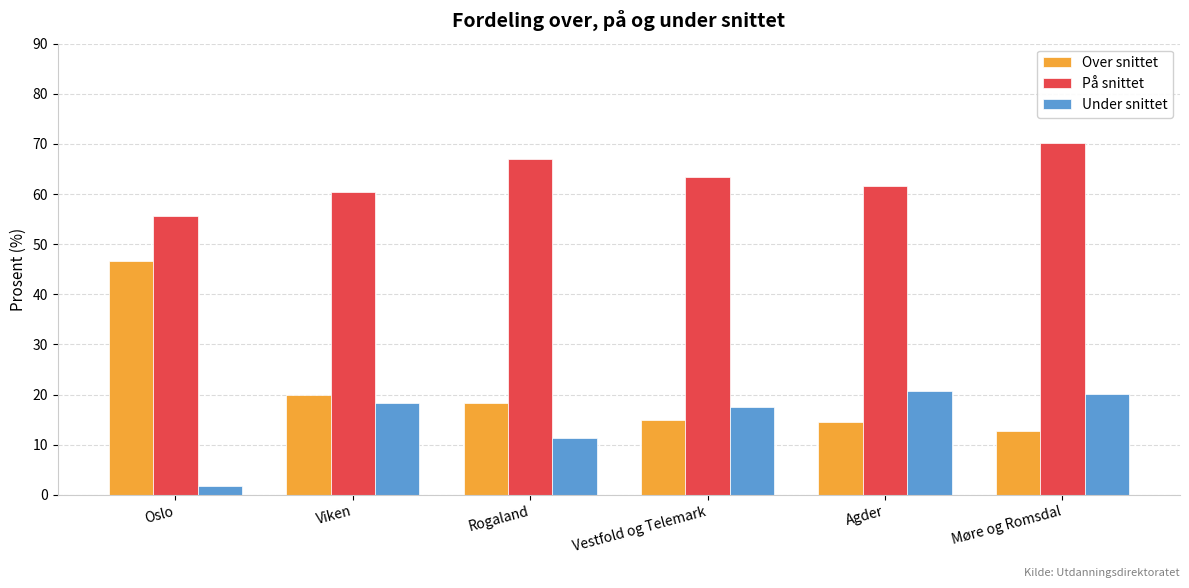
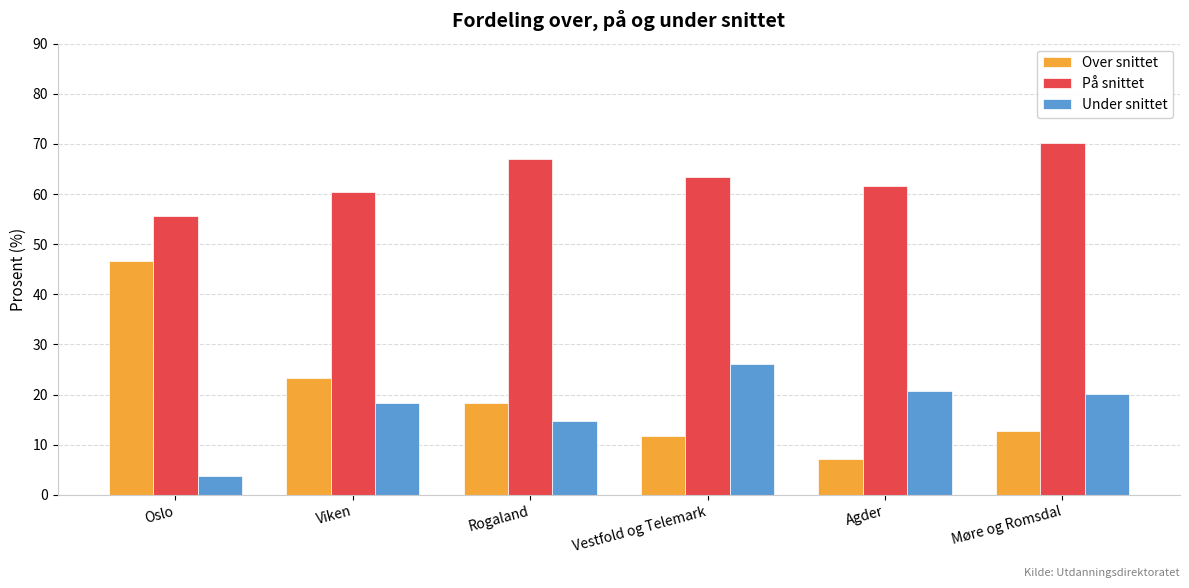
Under snittet, Oslo: 2 -> 4
Over snittet, Viken: 20 -> 23
Under snittet, Rogaland: 11 -> 15
Over snittet, Vestfold og Telemark: 15 -> 12
Under snittet, Vestfold og Telemark: 18 -> 26
Over snittet, Agder: 15 -> 7
